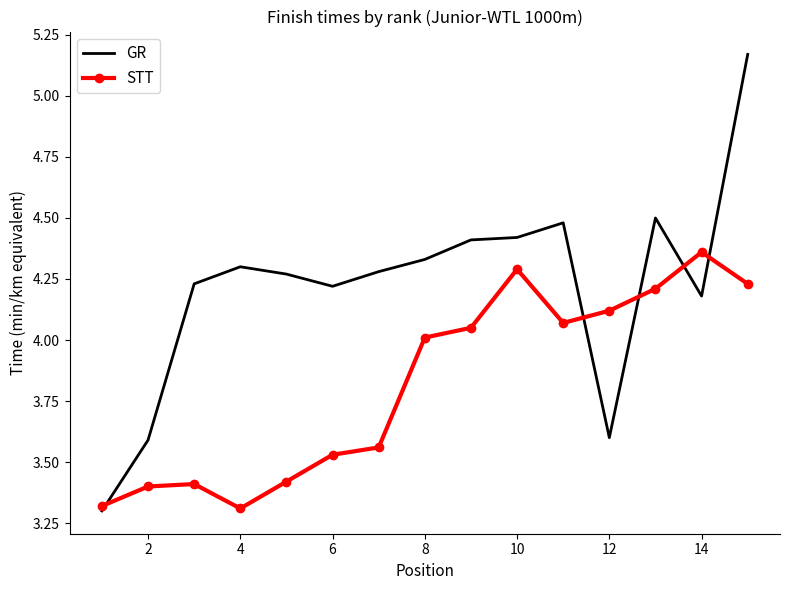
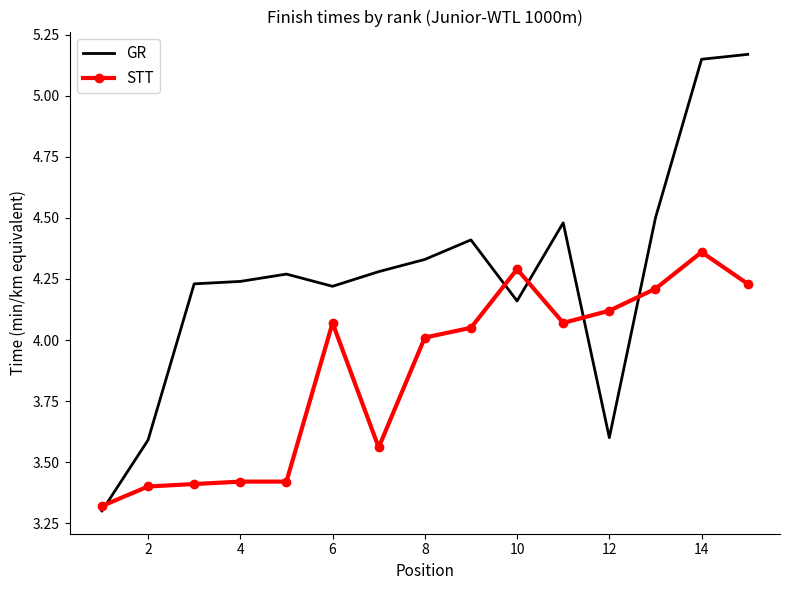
GR, 4: 4.30 -> 4.24
STT, 4: 3.31 -> 3.42
STT, 6: 3.53 -> 4.07
GR, 10: 4.42 -> 4.16
GR, 14: 4.18 -> 5.15
